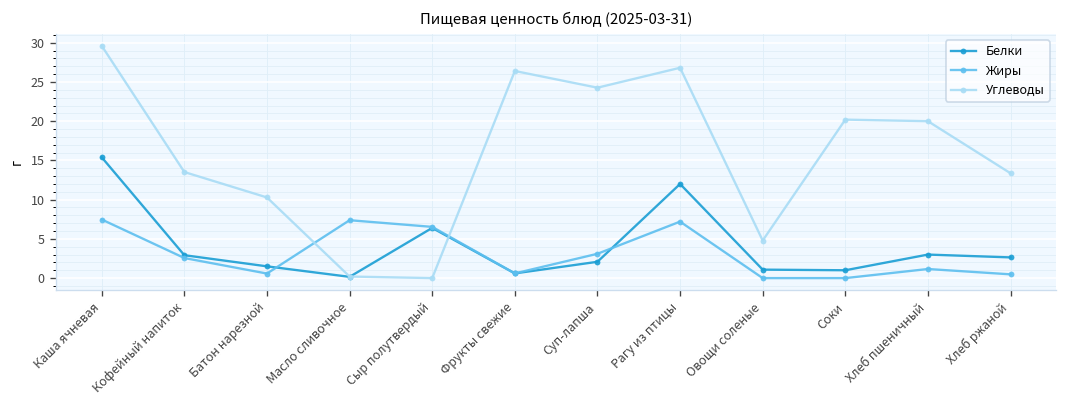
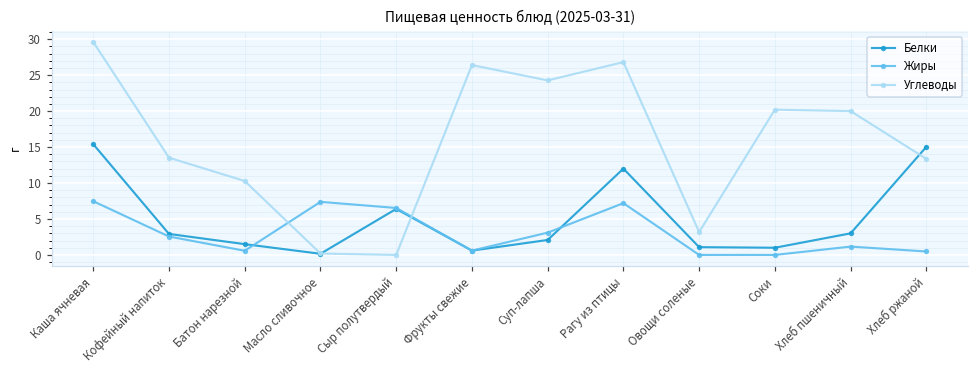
Углеводы, Овощи соленые: 5 -> 3
Белки, Хлеб ржаной: 3 -> 15
